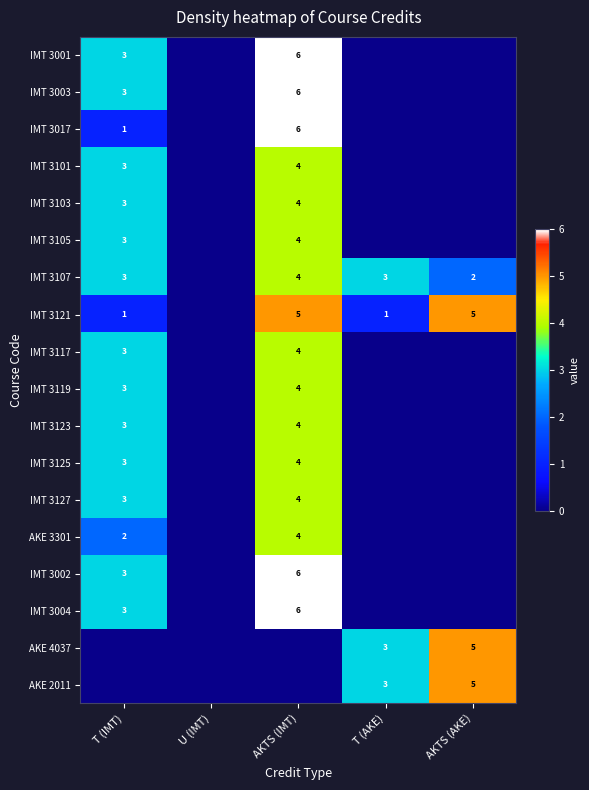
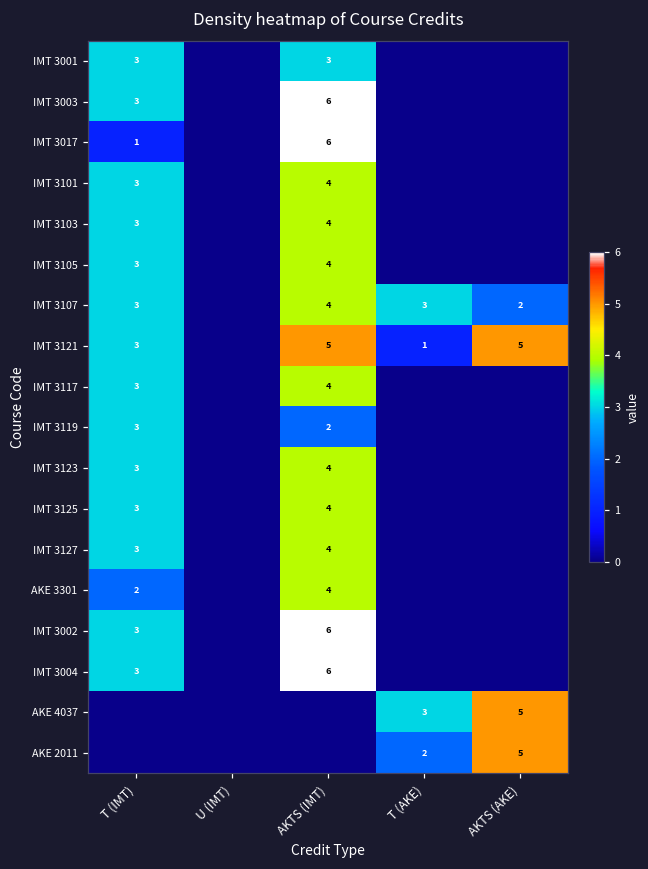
IMT 3001, AKTS (IMT): 6 -> 3
IMT 3121, T (IMT): 1 -> 3
IMT 3119, AKTS (IMT): 4 -> 2
AKE 2011, T (AKE): 3 -> 2
